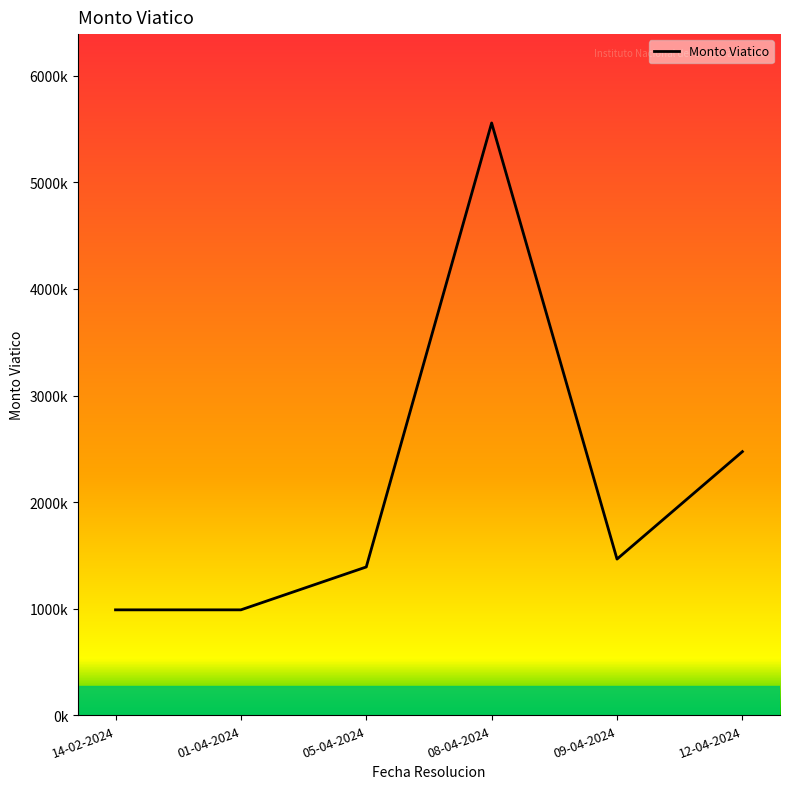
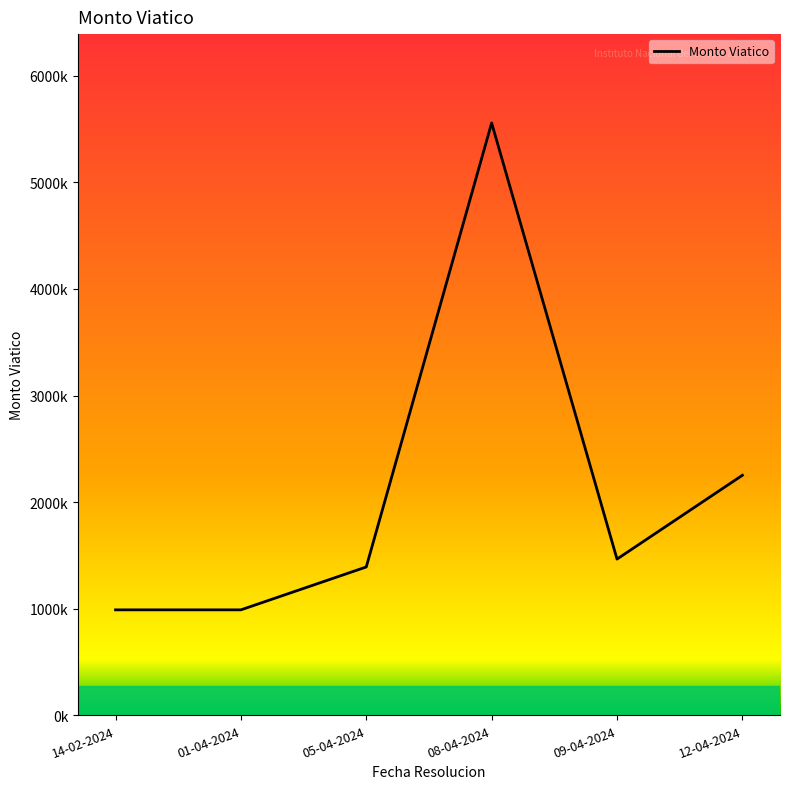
12-04-2024: 2470000 -> 2250000
